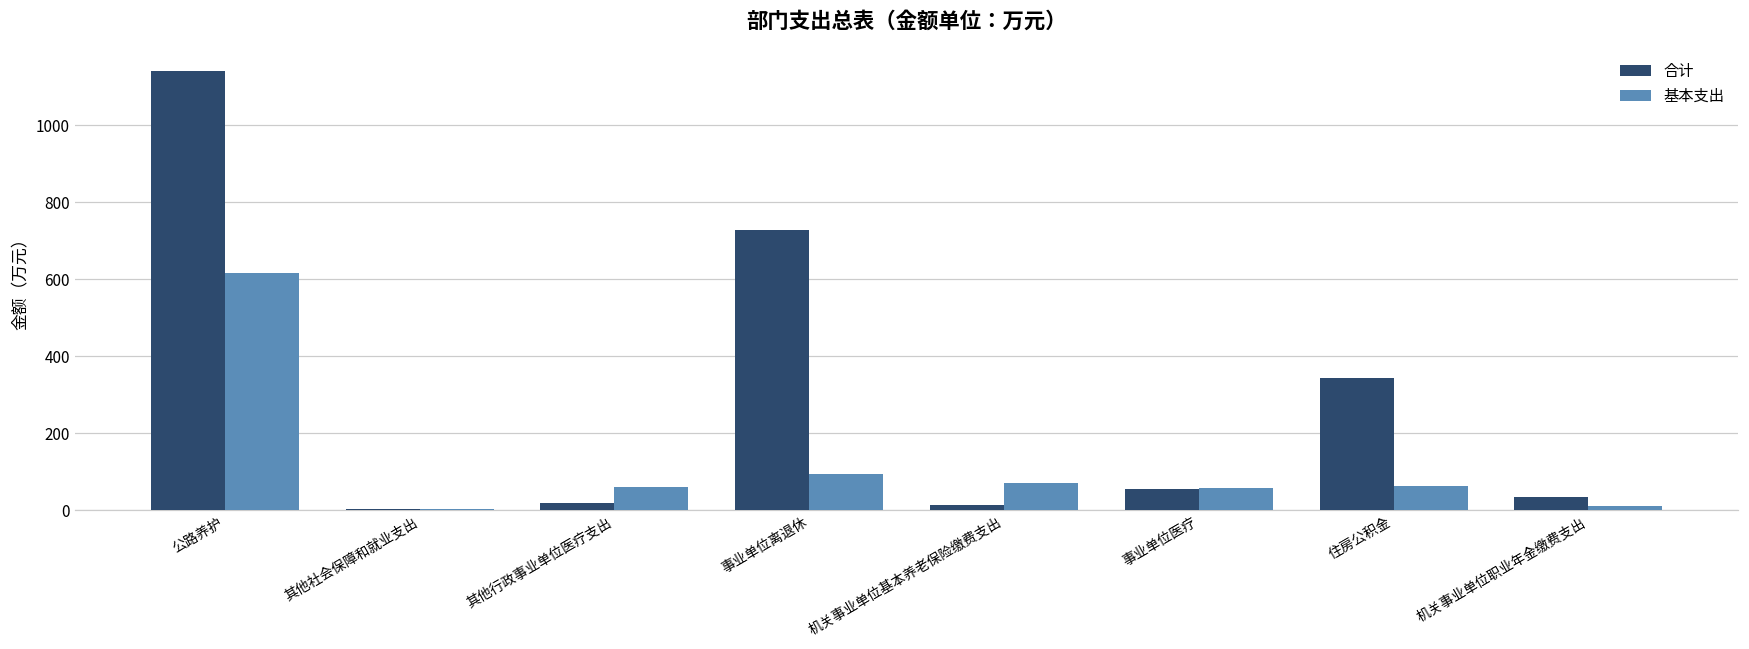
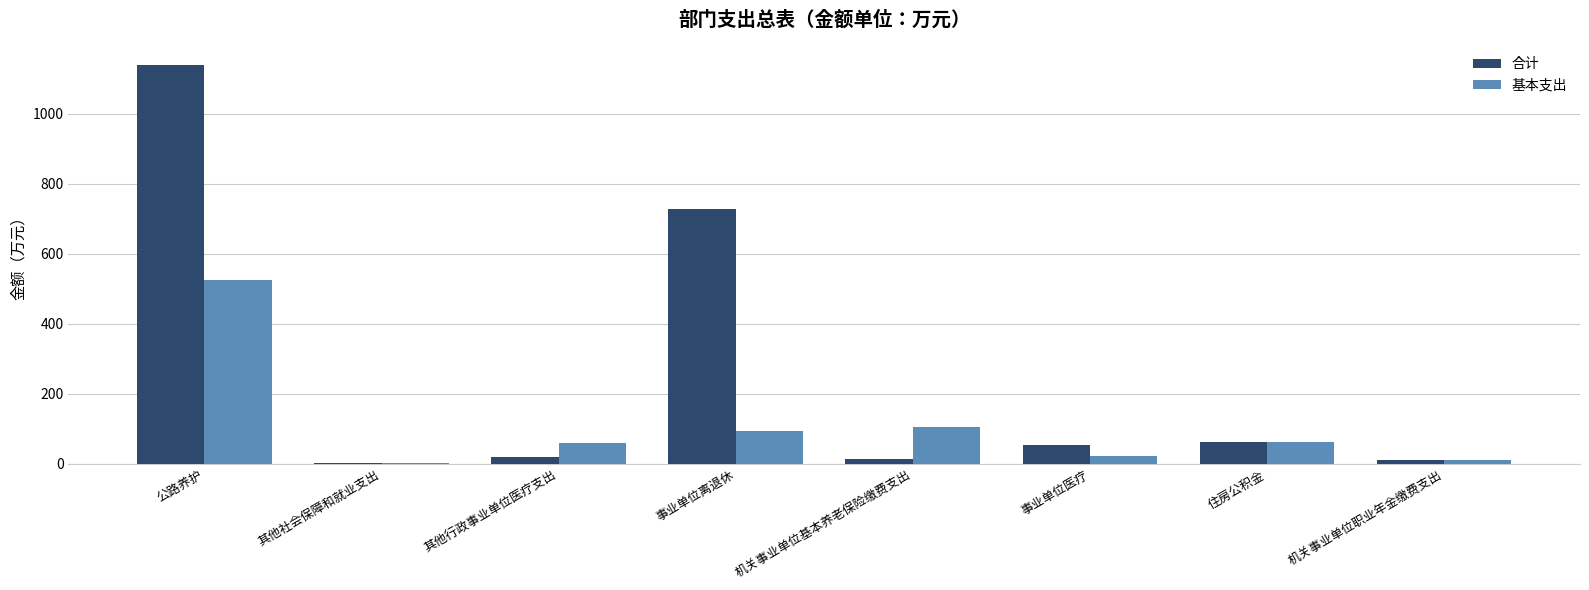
基本支出, 公路养护: 620 -> 530
基本支出, 机关事业单位基本养老保险缴费支出: 70 -> 100
基本支出, 事业单位医疗: 60 -> 20
合计, 住房公积金: 340 -> 60
合计, 机关事业单位职业年金缴费支出: 40 -> 10
